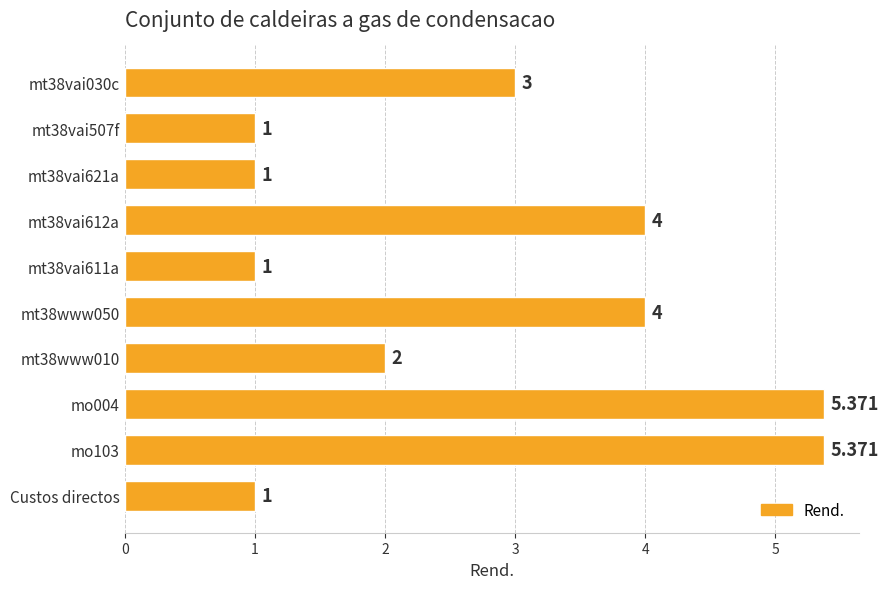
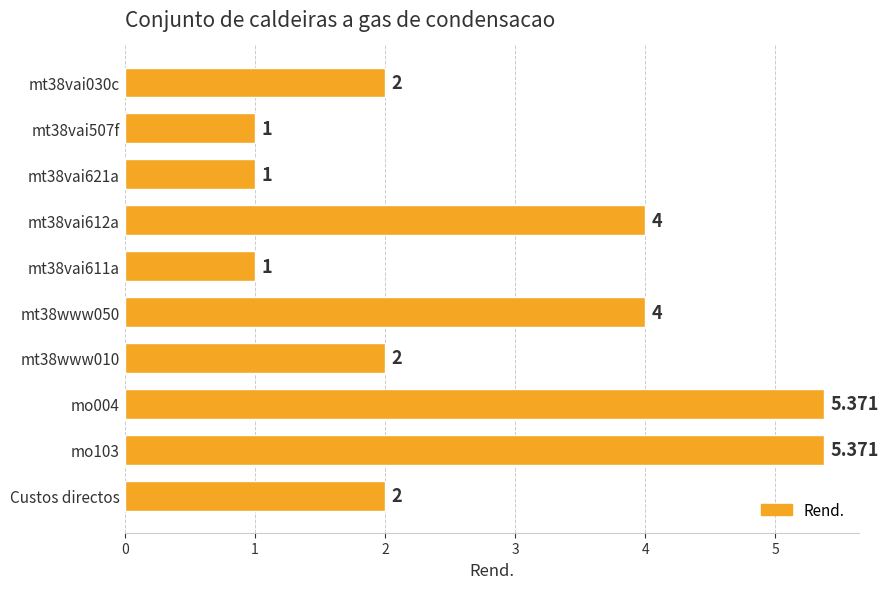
mt38vai030c: 3 -> 2
Custos directos: 1 -> 2
